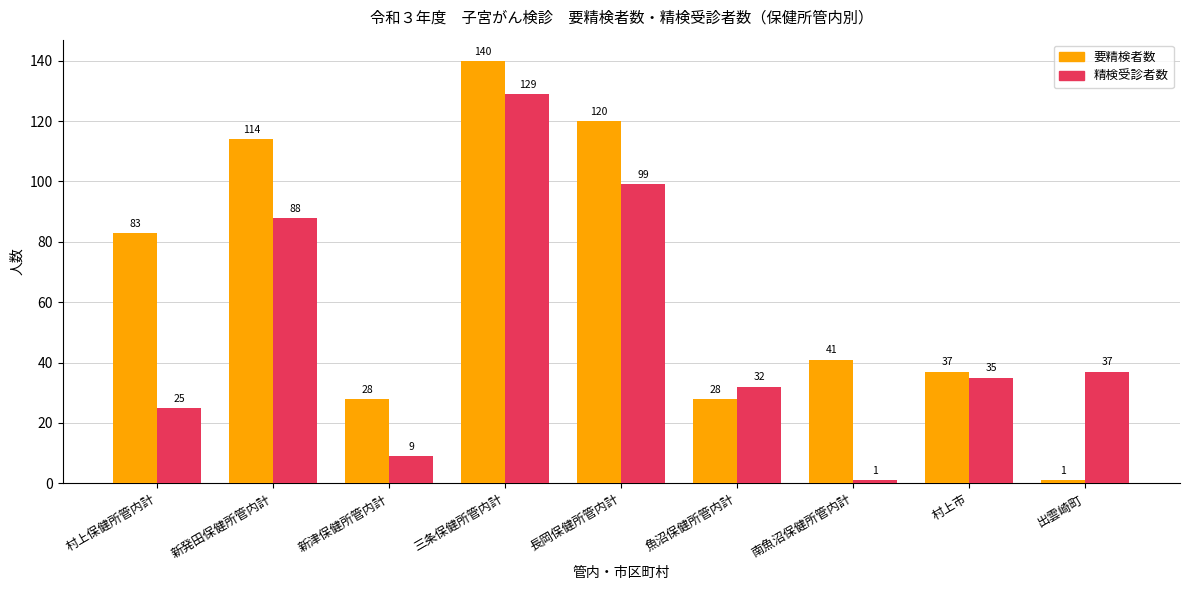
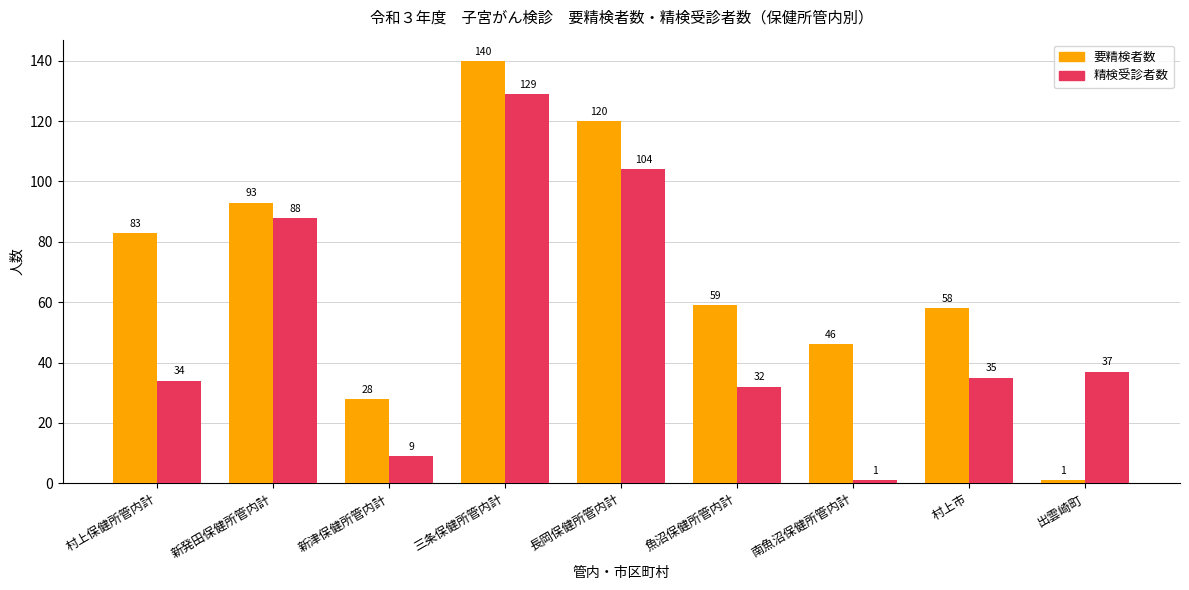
精検受診者数, 村上保健所管内計: 25 -> 34
要精検者数, 新発田保健所管内計: 114 -> 93
精検受診者数, 長岡保健所管内計: 99 -> 104
要精検者数, 魚沼保健所管内計: 28 -> 59
要精検者数, 南魚沼保健所管内計: 41 -> 46
要精検者数, 村上市: 37 -> 58
